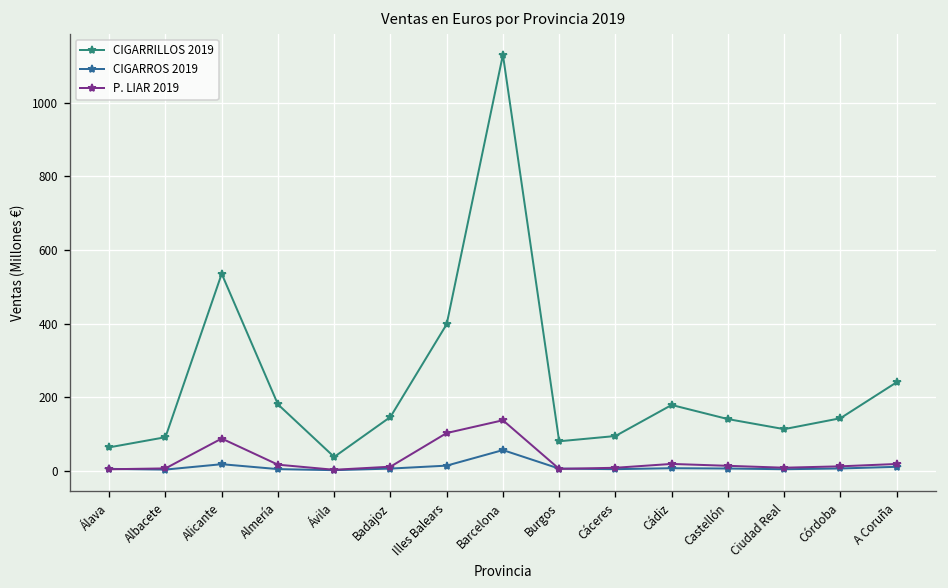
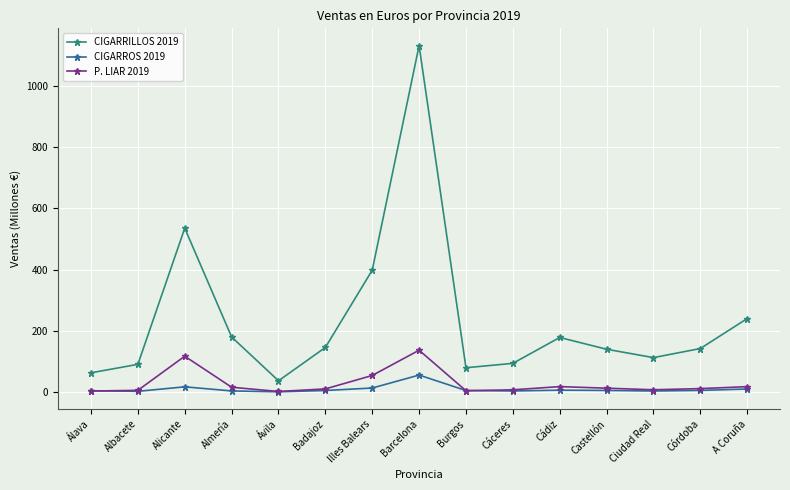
P. LIAR 2019, Alicante: 90 -> 120
P. LIAR 2019, Illes Balears: 100 -> 60
